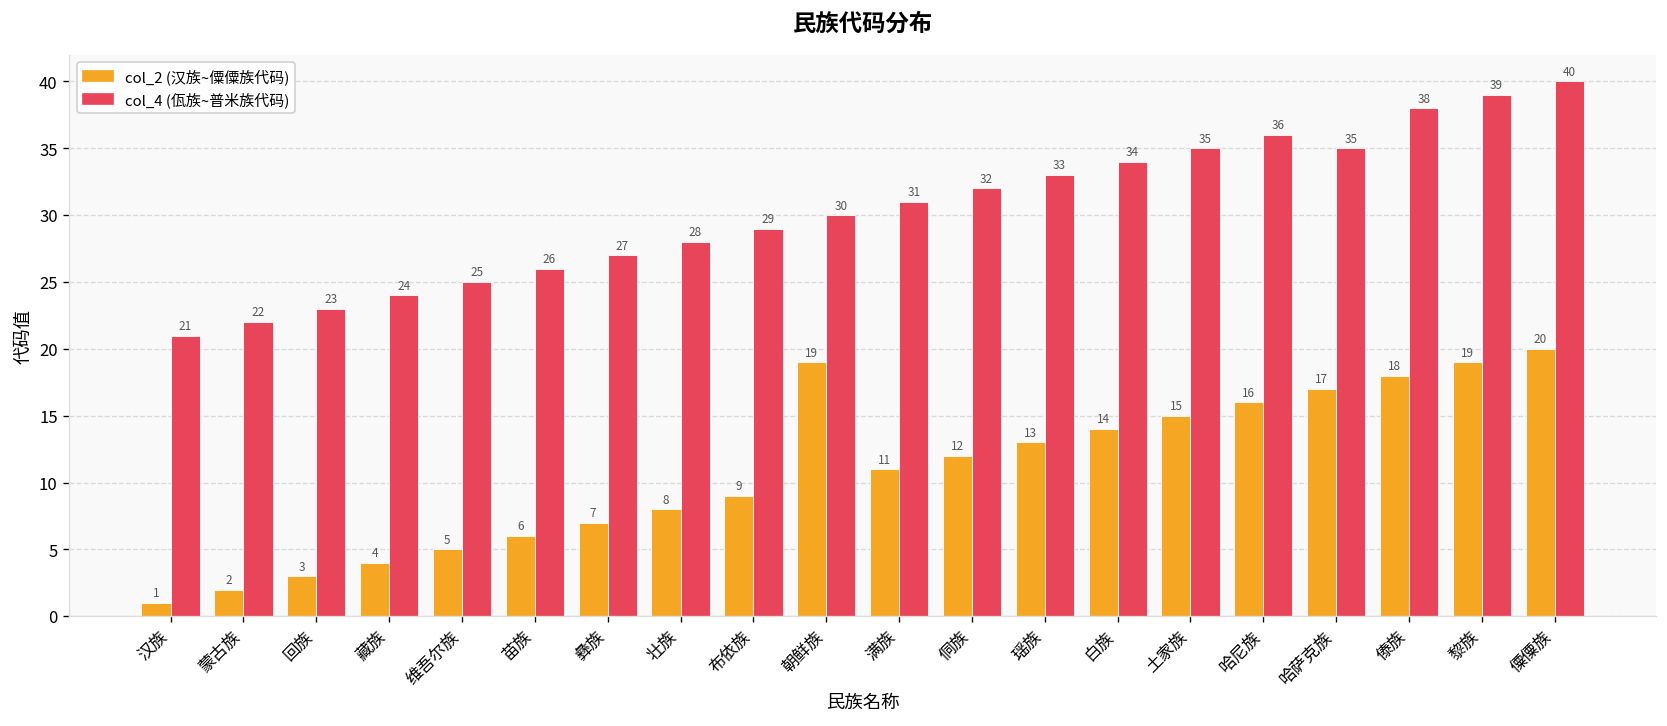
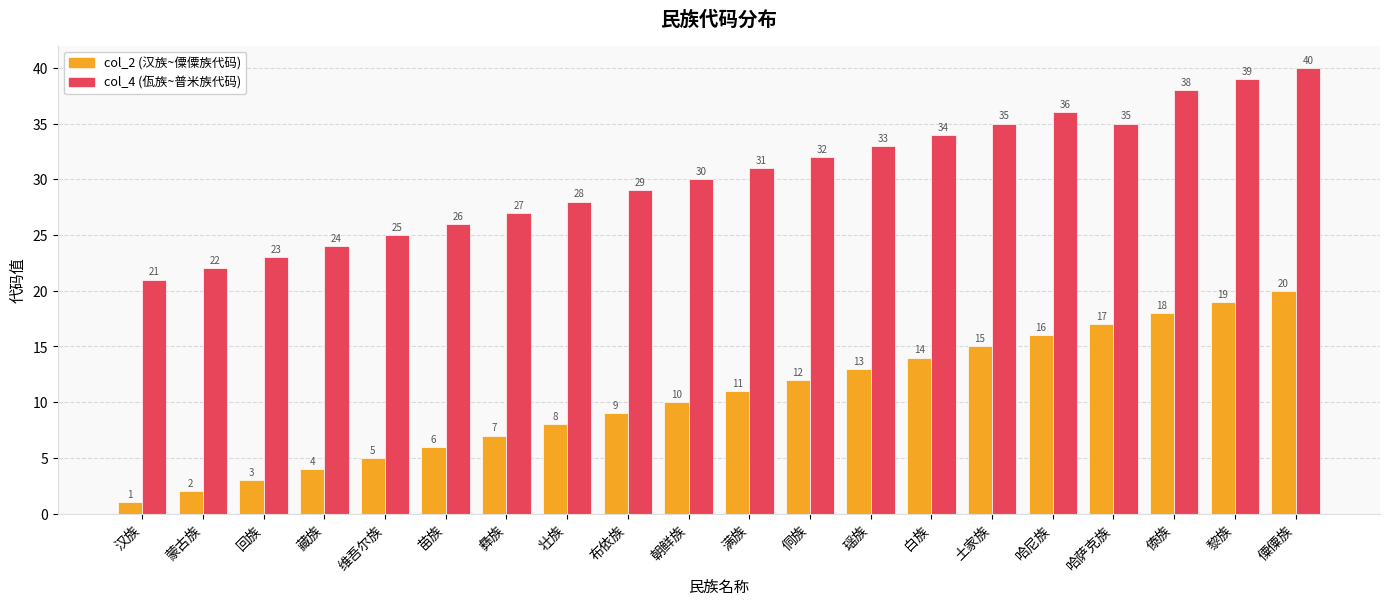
col_2 (汉族~僳僳族代码), 朝鲜族: 19 -> 10
